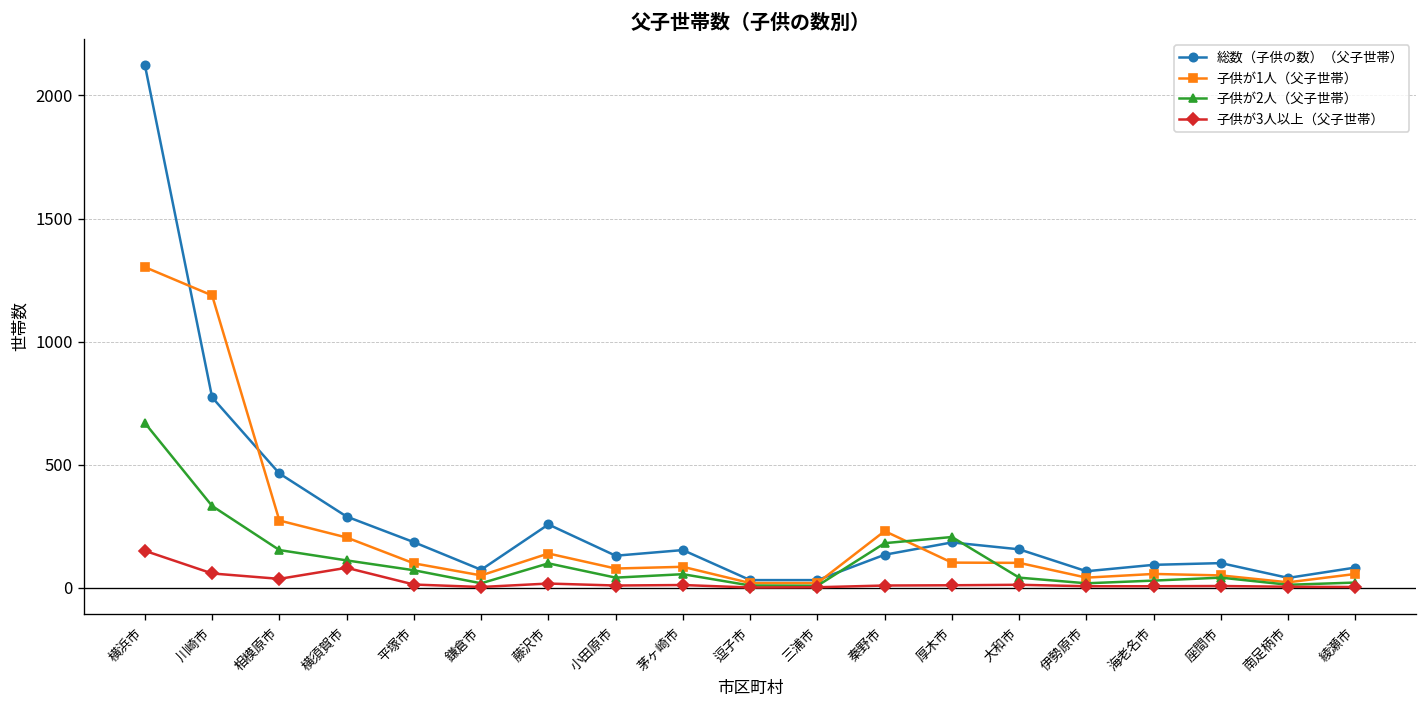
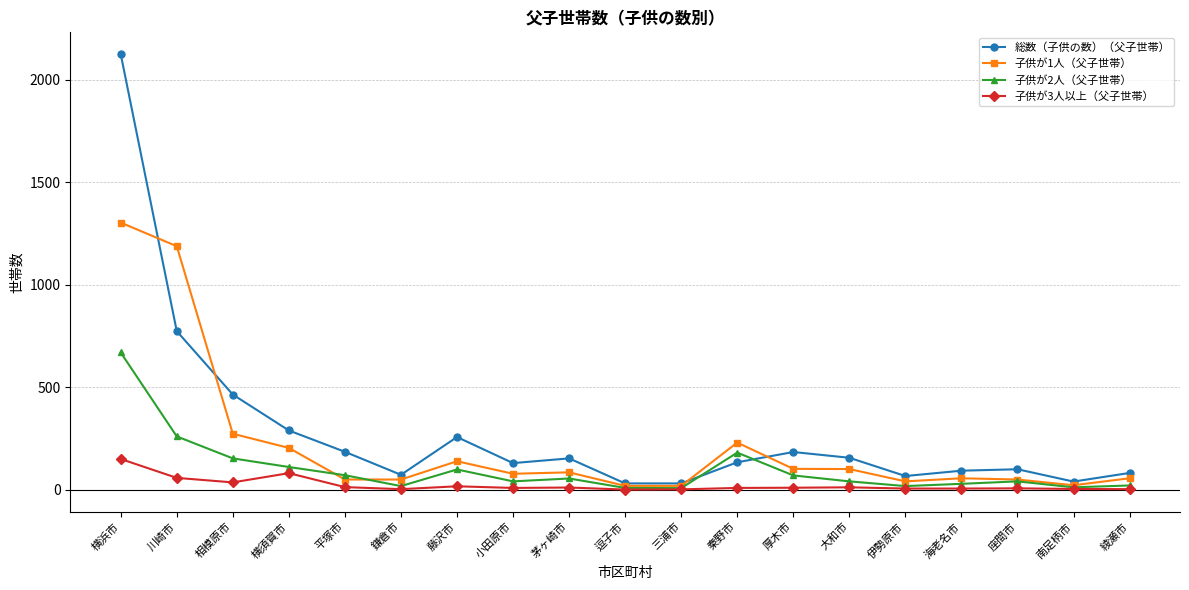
子供が2人（父子世帯）, 川崎市: 330 -> 260
子供が1人（父子世帯）, 平塚市: 100 -> 50
子供が2人（父子世帯）, 厚木市: 210 -> 70
